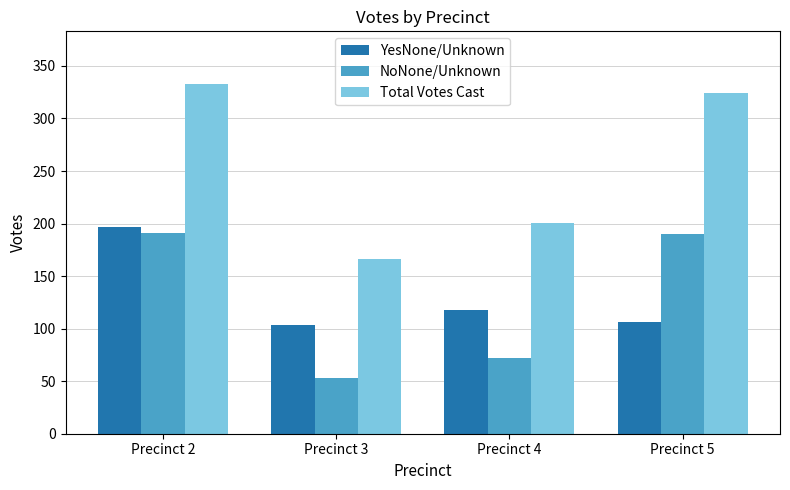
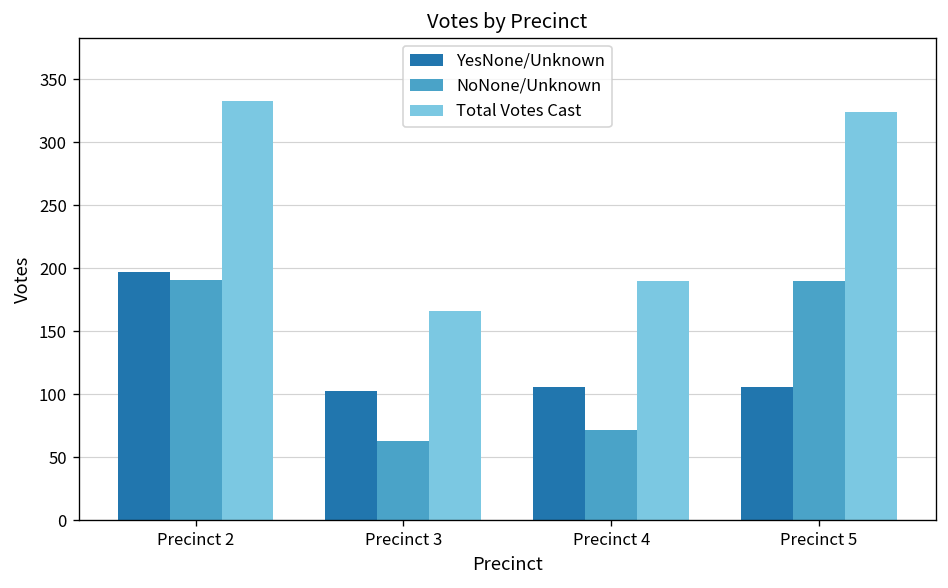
NoNone/Unknown, Precinct 3: 53 -> 63
YesNone/Unknown, Precinct 4: 118 -> 106
Total Votes Cast, Precinct 4: 201 -> 190
